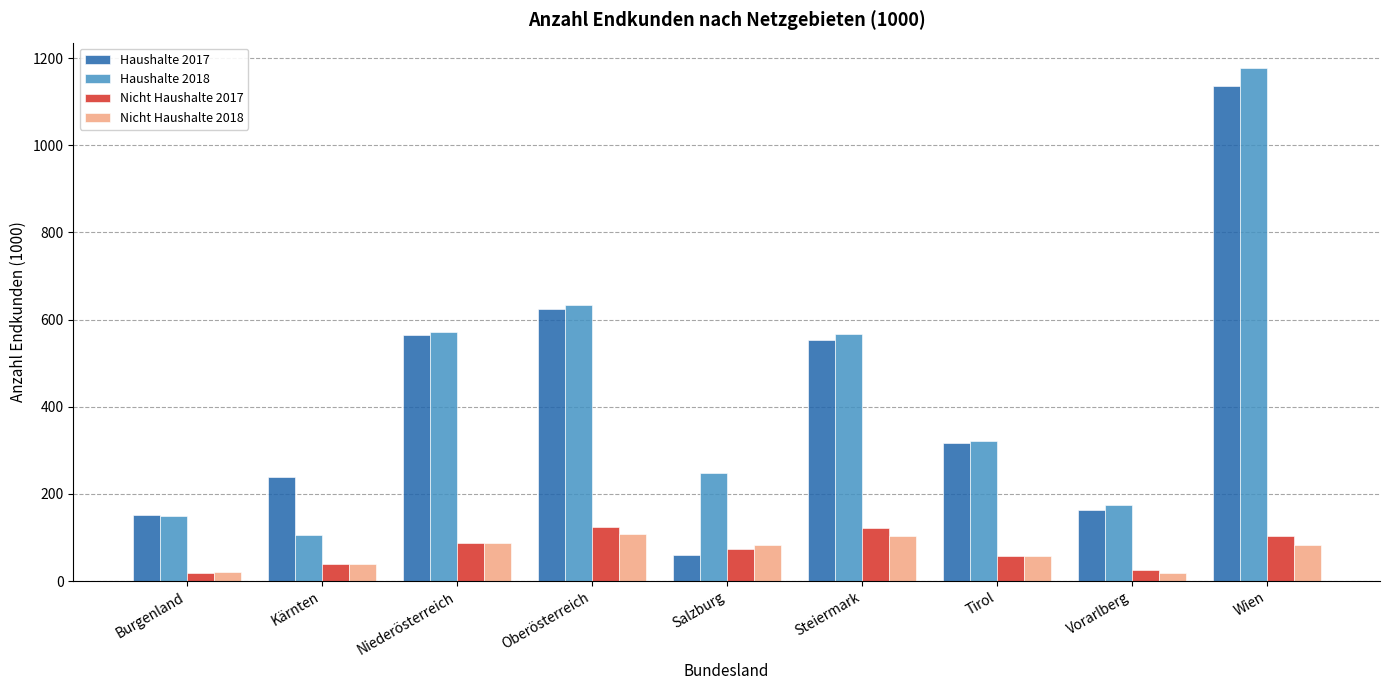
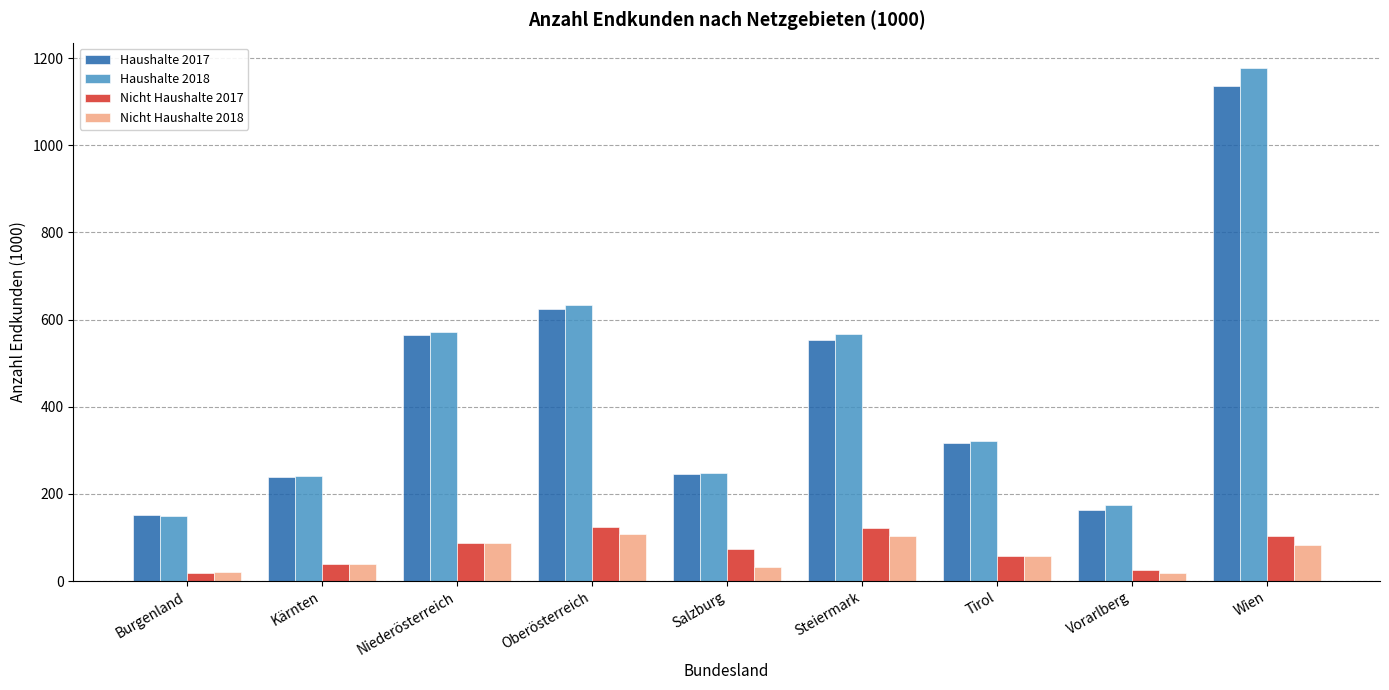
Haushalte 2018, Kärnten: 110 -> 240
Haushalte 2017, Salzburg: 60 -> 250
Nicht Haushalte 2018, Salzburg: 80 -> 30
